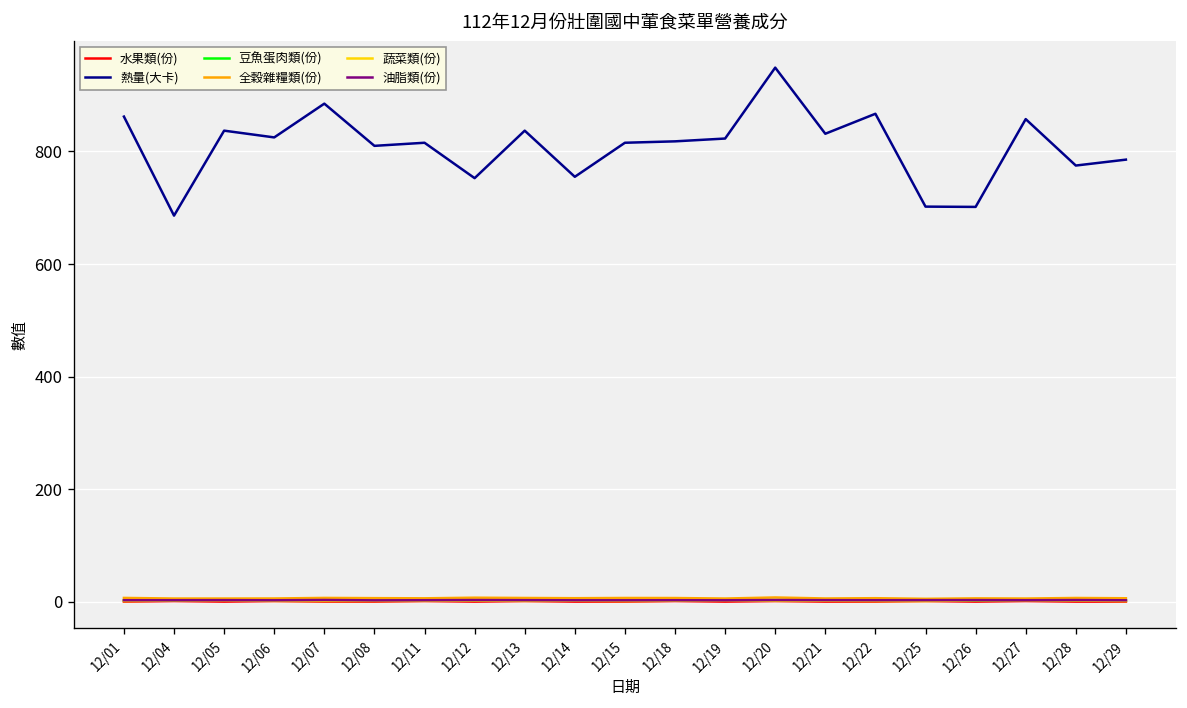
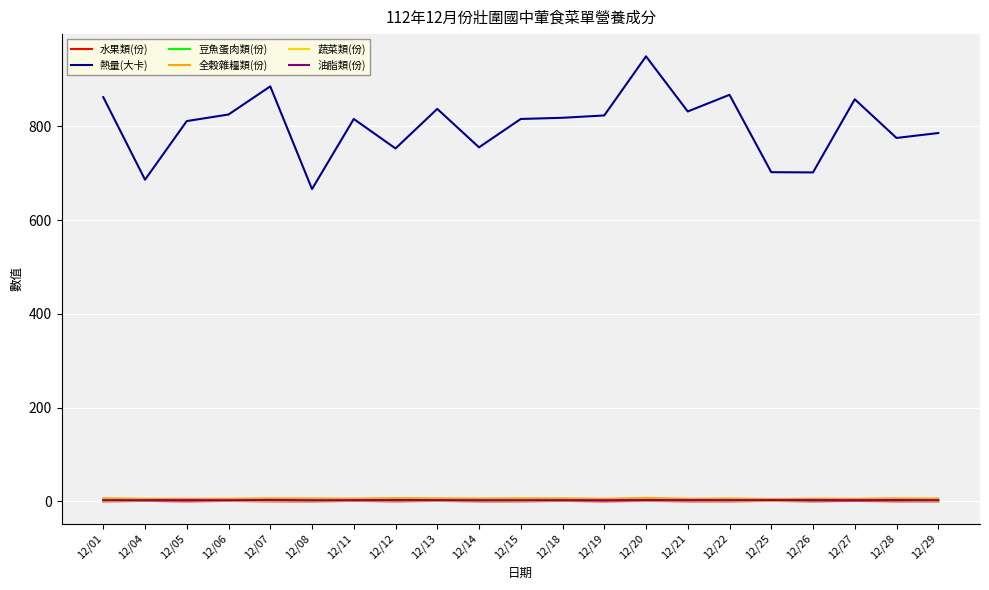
熱量(大卡), 12/05: 840 -> 810
熱量(大卡), 12/08: 810 -> 670
